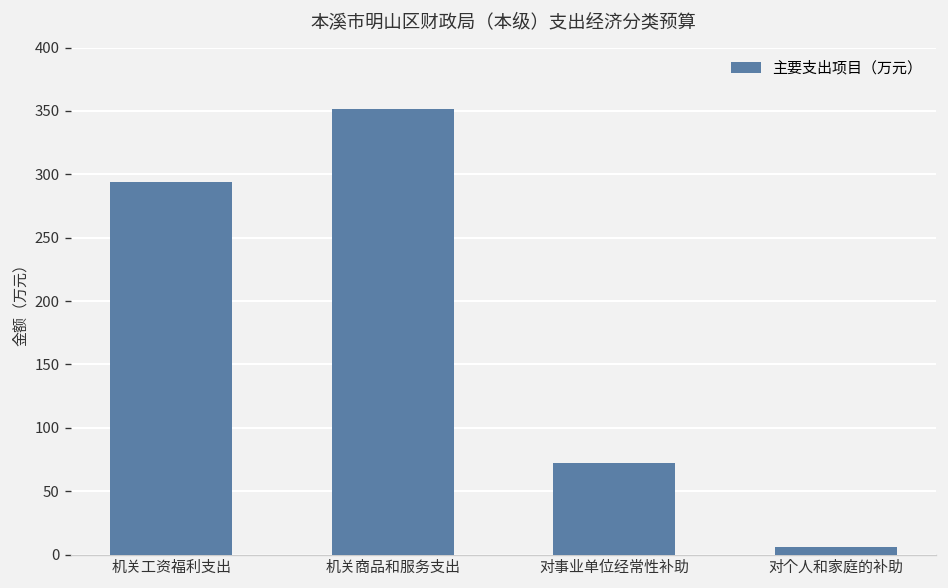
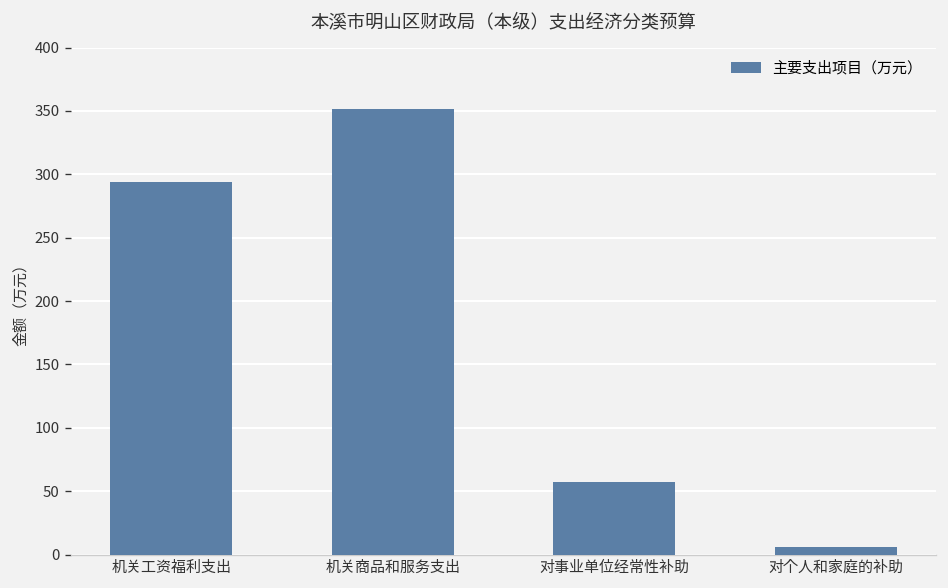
对事业单位经常性补助: 72 -> 57
